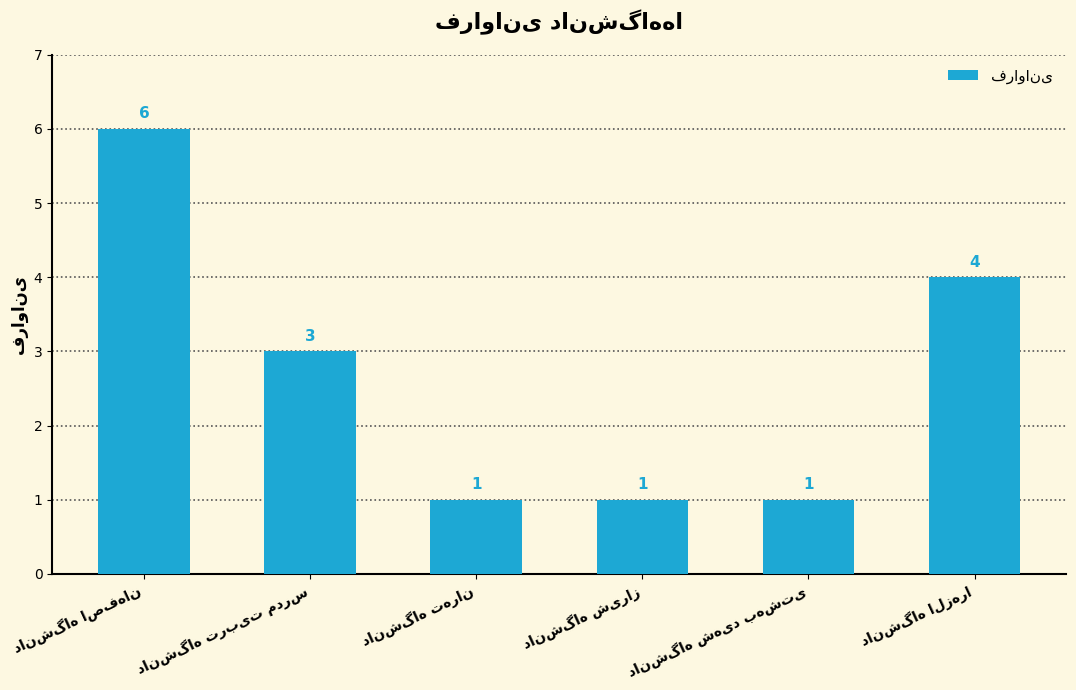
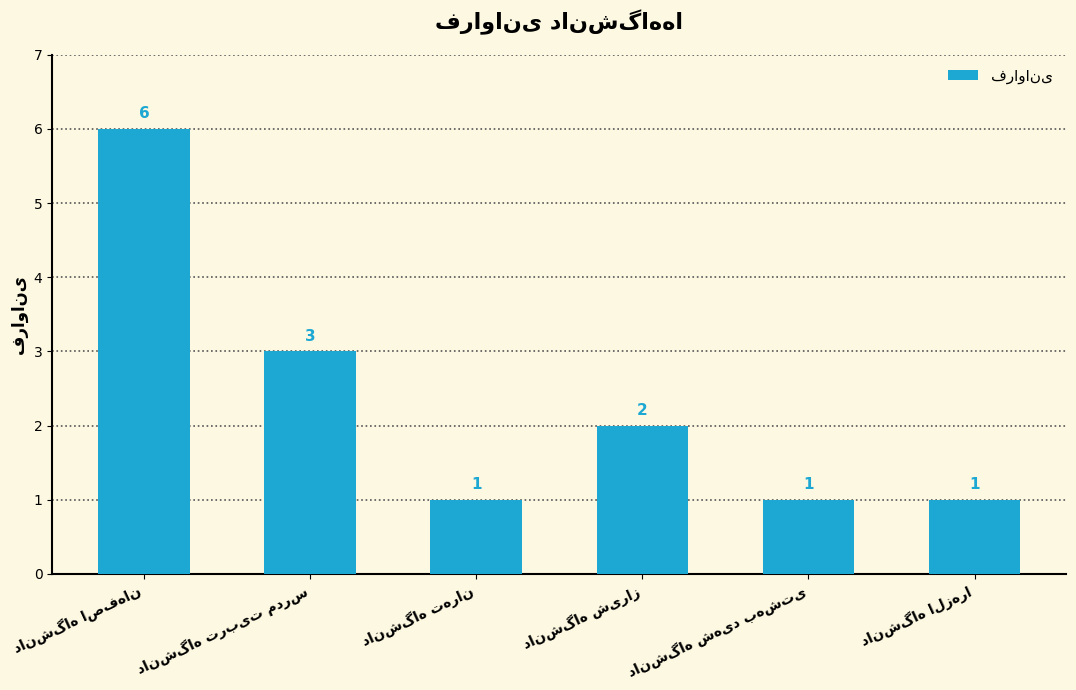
دانشگاه شیراز: 1 -> 2
دانشگاه الزهرا: 4 -> 1
